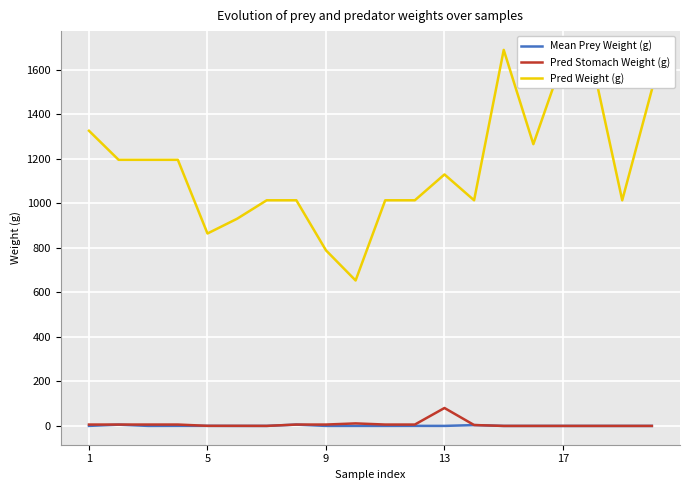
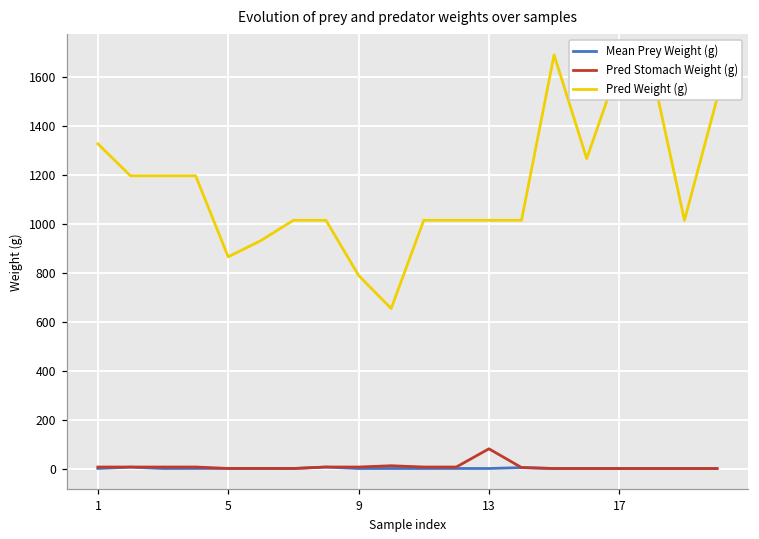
Pred Weight (g), 13: 1130 -> 1010
